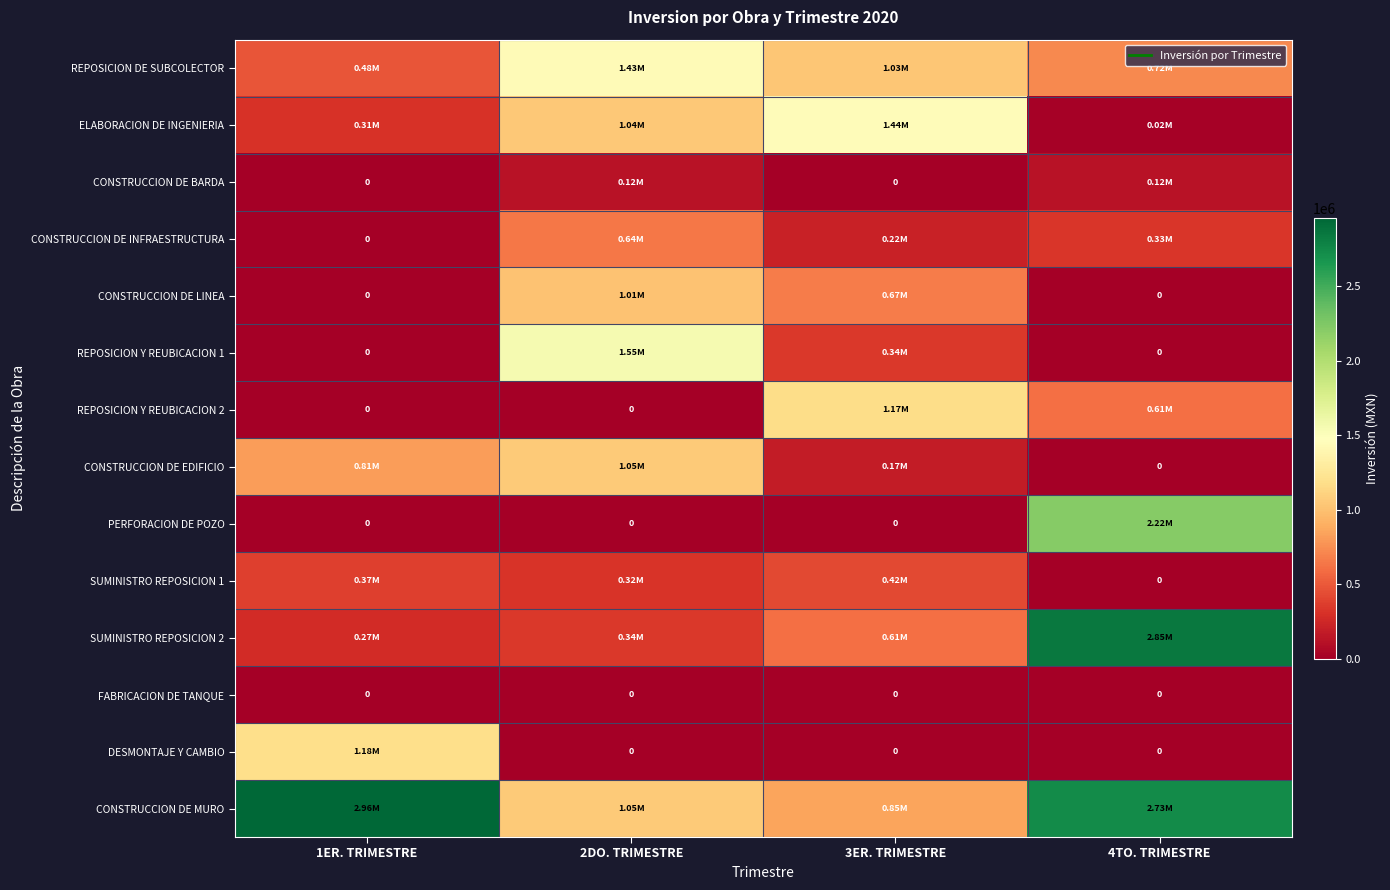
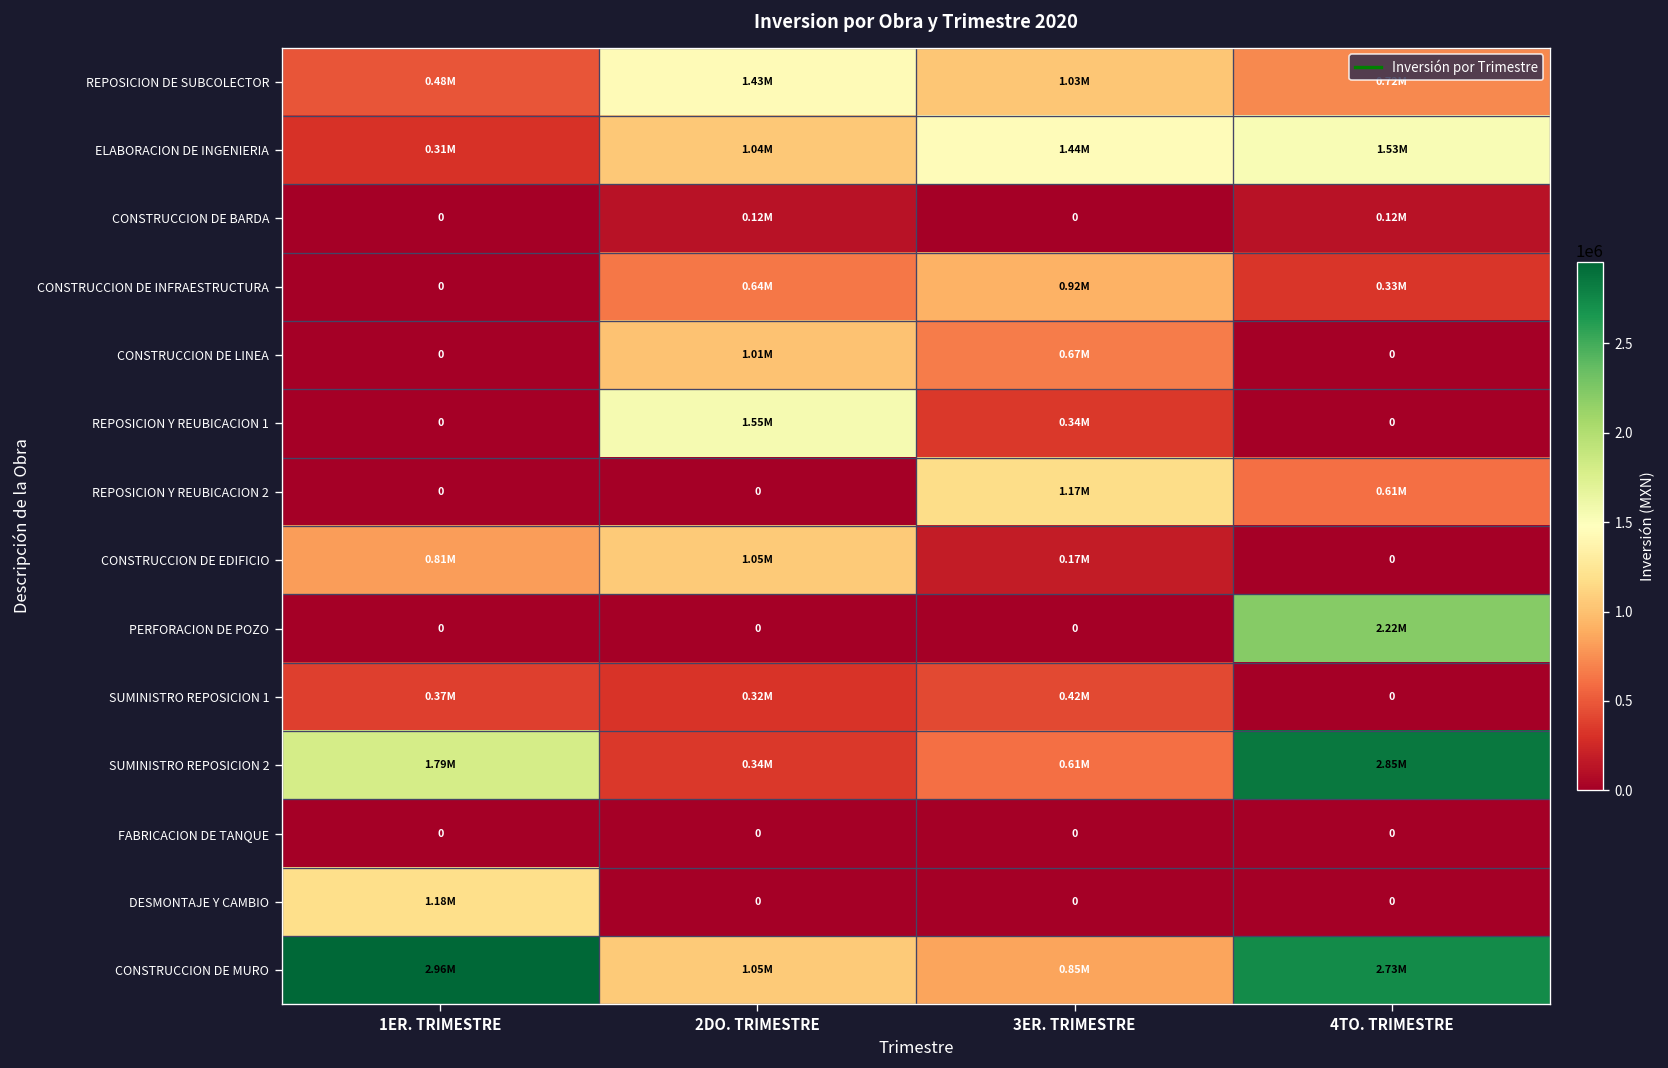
ELABORACION DE INGENIERIA, 4TO. TRIMESTRE: 0.02M -> 1.53M
CONSTRUCCION DE INFRAESTRUCTURA, 3ER. TRIMESTRE: 0.22M -> 0.92M
SUMINISTRO REPOSICION 2, 1ER. TRIMESTRE: 0.27M -> 1.79M
